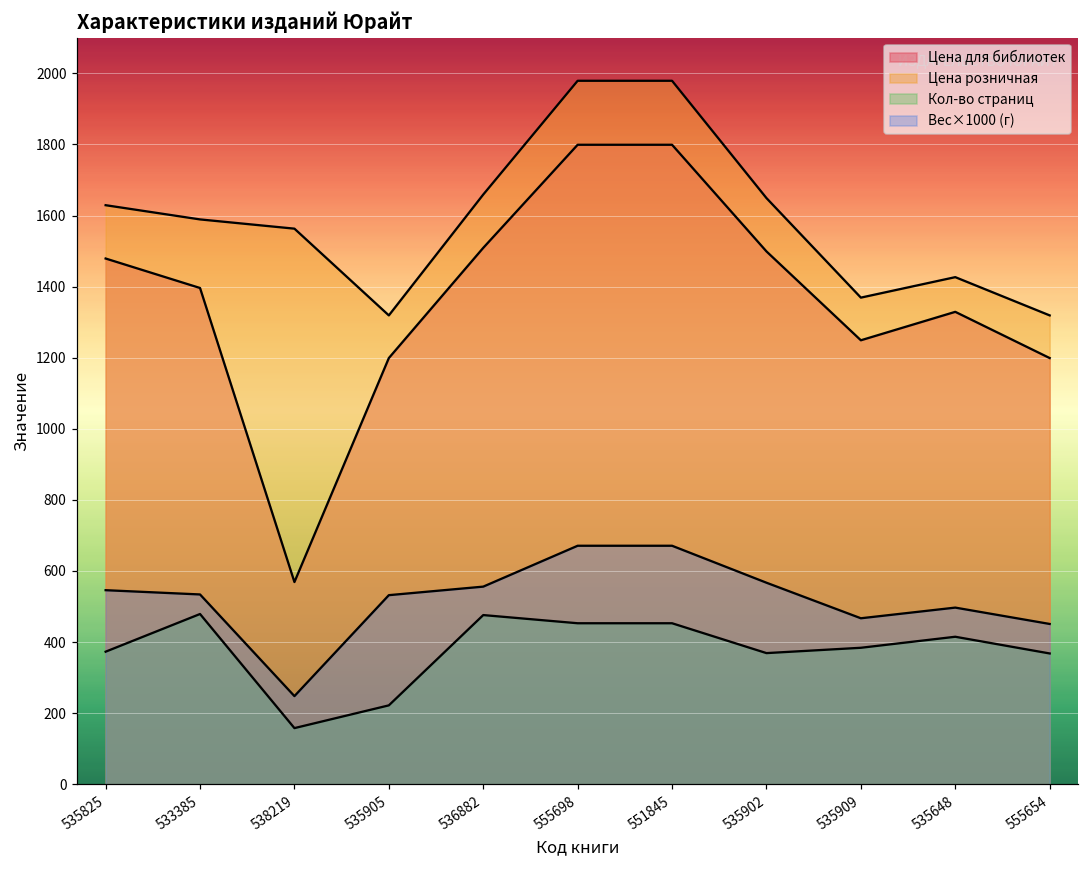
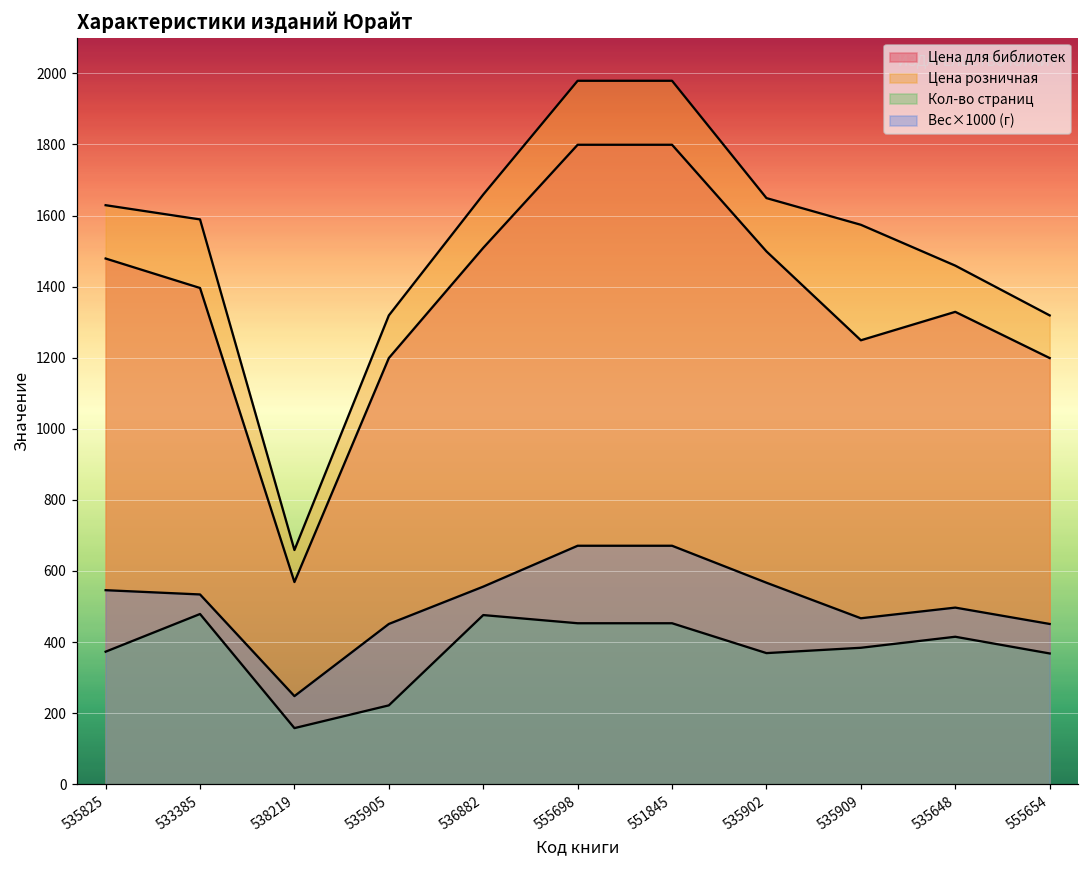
Цена розничная, 538219: 1560 -> 660
Вес×1000 (г), 535905: 530 -> 450
Цена розничная, 535909: 1370 -> 1570
Цена розничная, 535648: 1430 -> 1460
